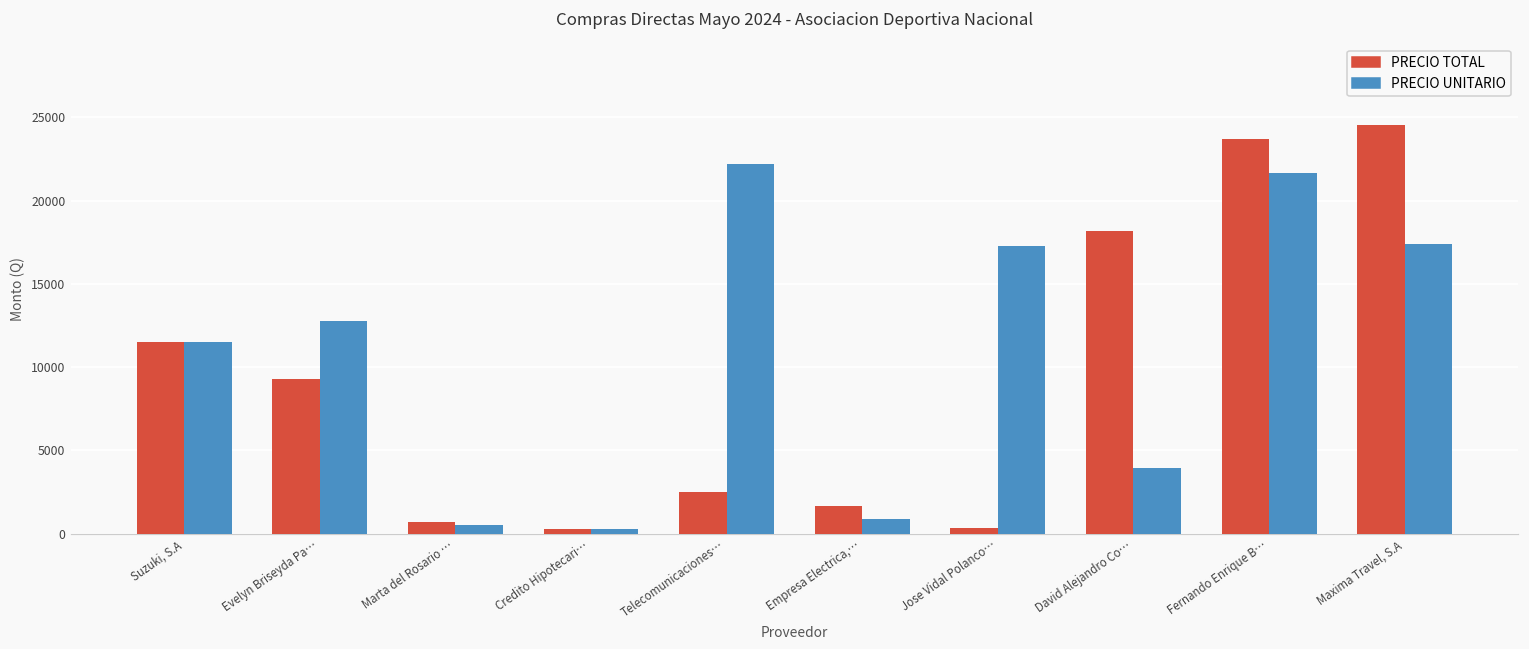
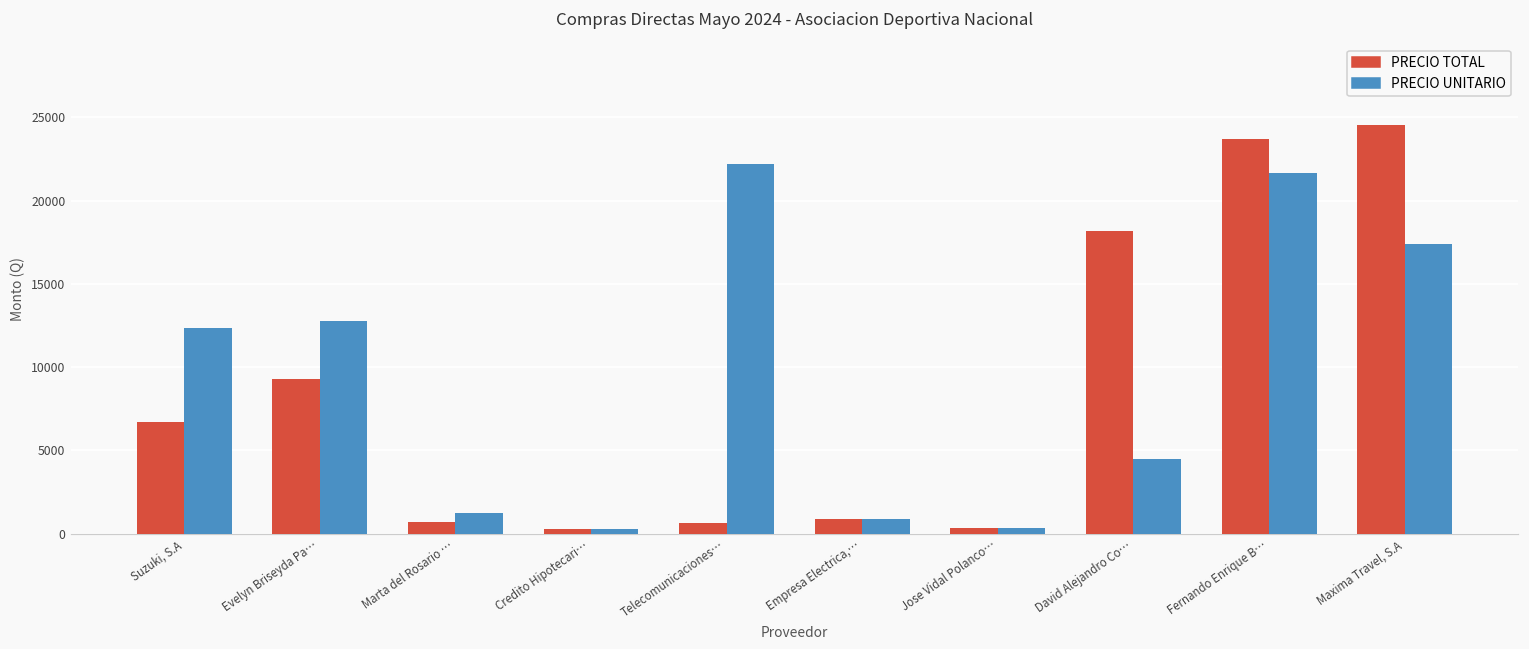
PRECIO TOTAL, Suzuki, S.A: 11500 -> 6700
PRECIO UNITARIO, Suzuki, S.A: 11500 -> 12400
PRECIO UNITARIO, Marta del Rosario …: 500 -> 1300
PRECIO TOTAL, Telecomunicaciones…: 2500 -> 600
PRECIO TOTAL, Empresa Electrica,…: 1700 -> 900
PRECIO UNITARIO, Jose Vidal Polanco…: 17300 -> 400
PRECIO UNITARIO, David Alejandro Co…: 3900 -> 4500
